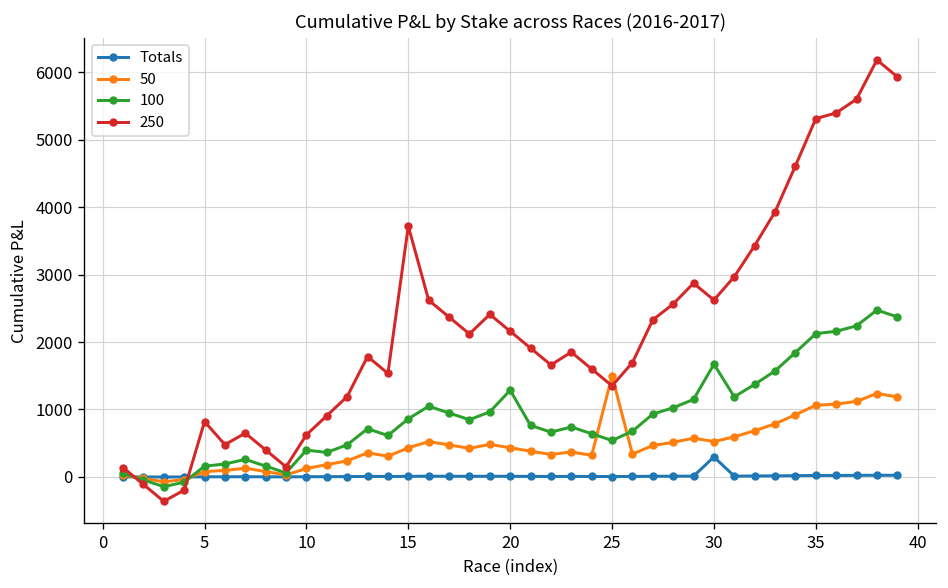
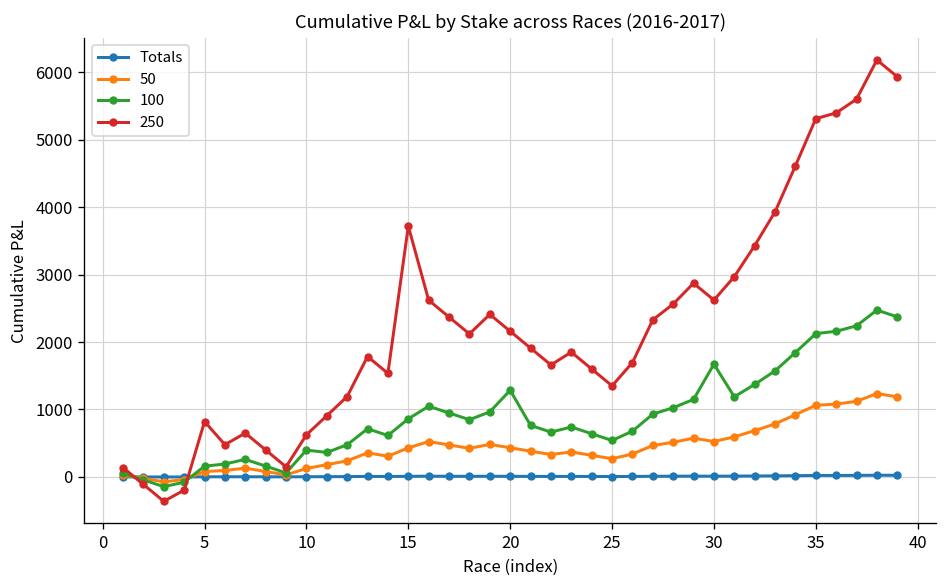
50, 25: 1500 -> 300
Totals, 30: 300 -> 0
